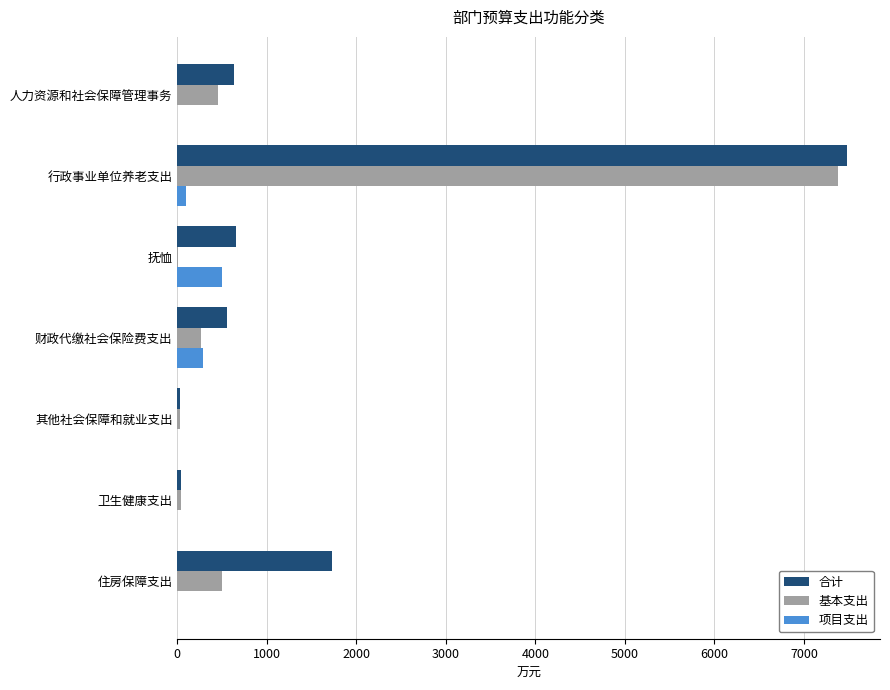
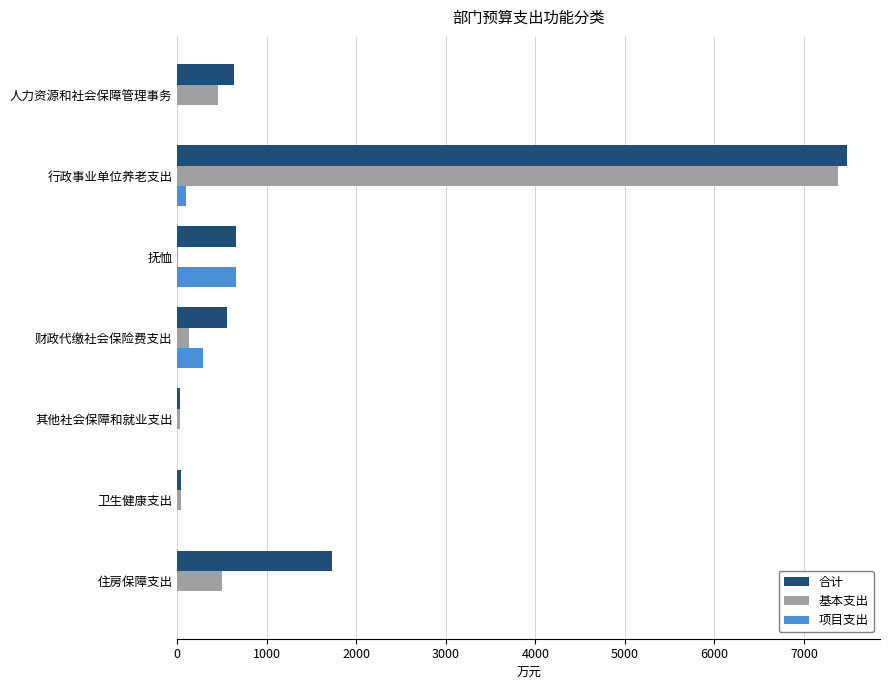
项目支出, 抚恤: 500 -> 700
基本支出, 财政代缴社会保险费支出: 300 -> 100
